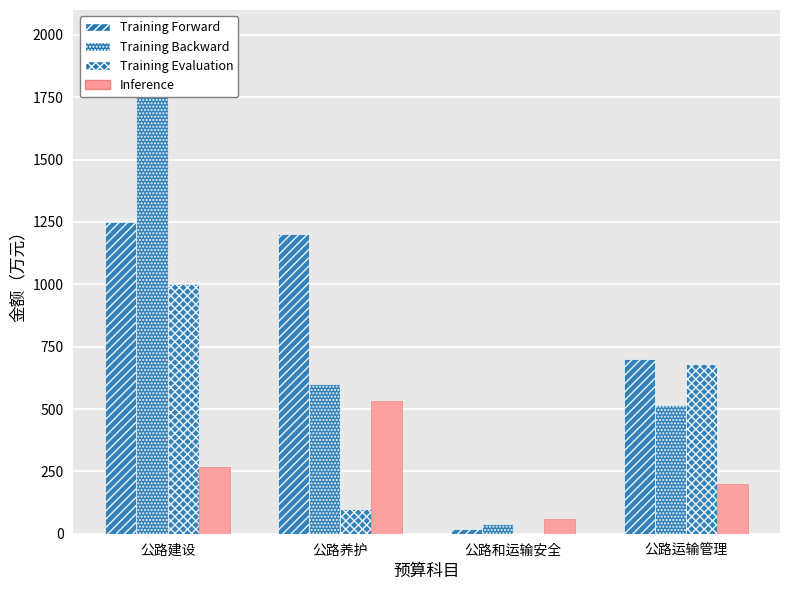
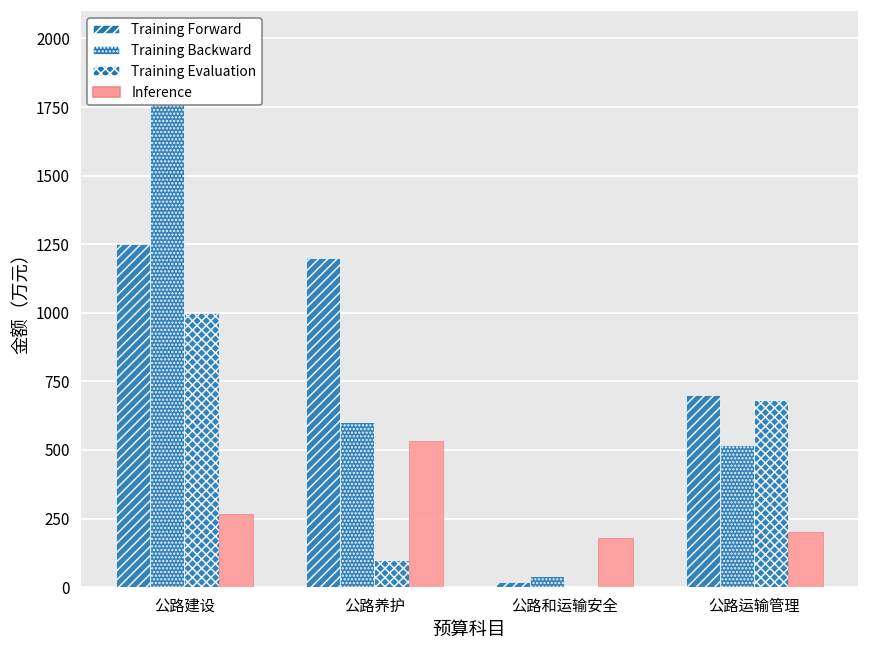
Inference, 公路和运输安全: 60 -> 180
